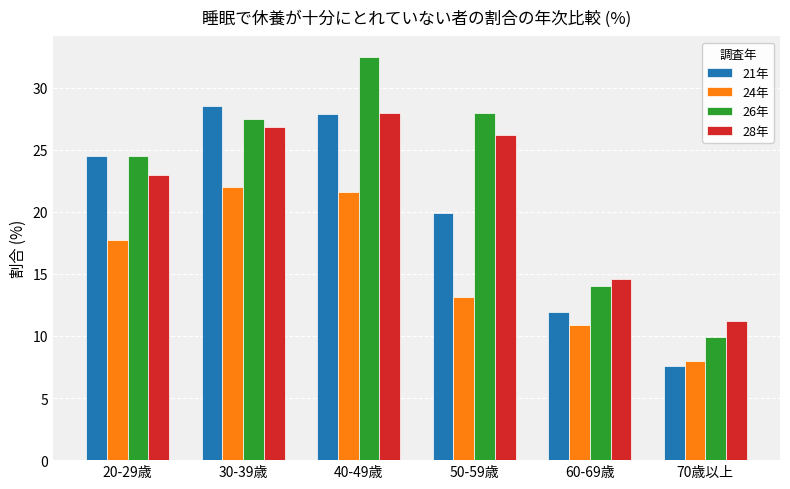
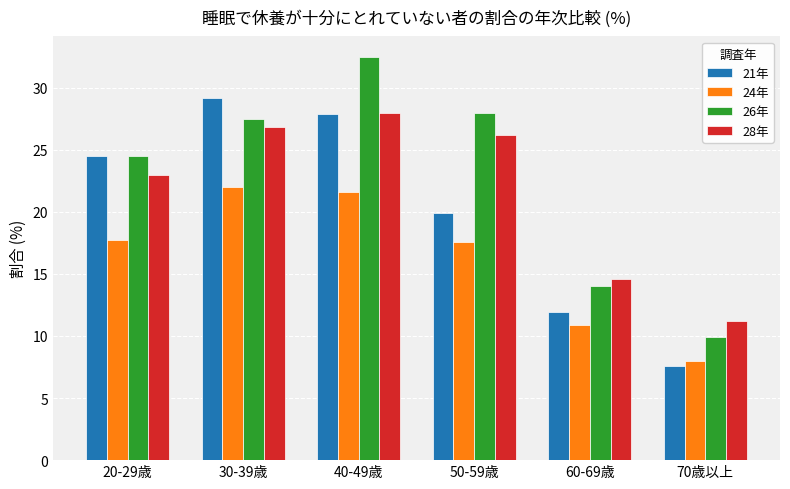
21年, 30-39歳: 28.5 -> 29.2
24年, 50-59歳: 13.1 -> 17.6
